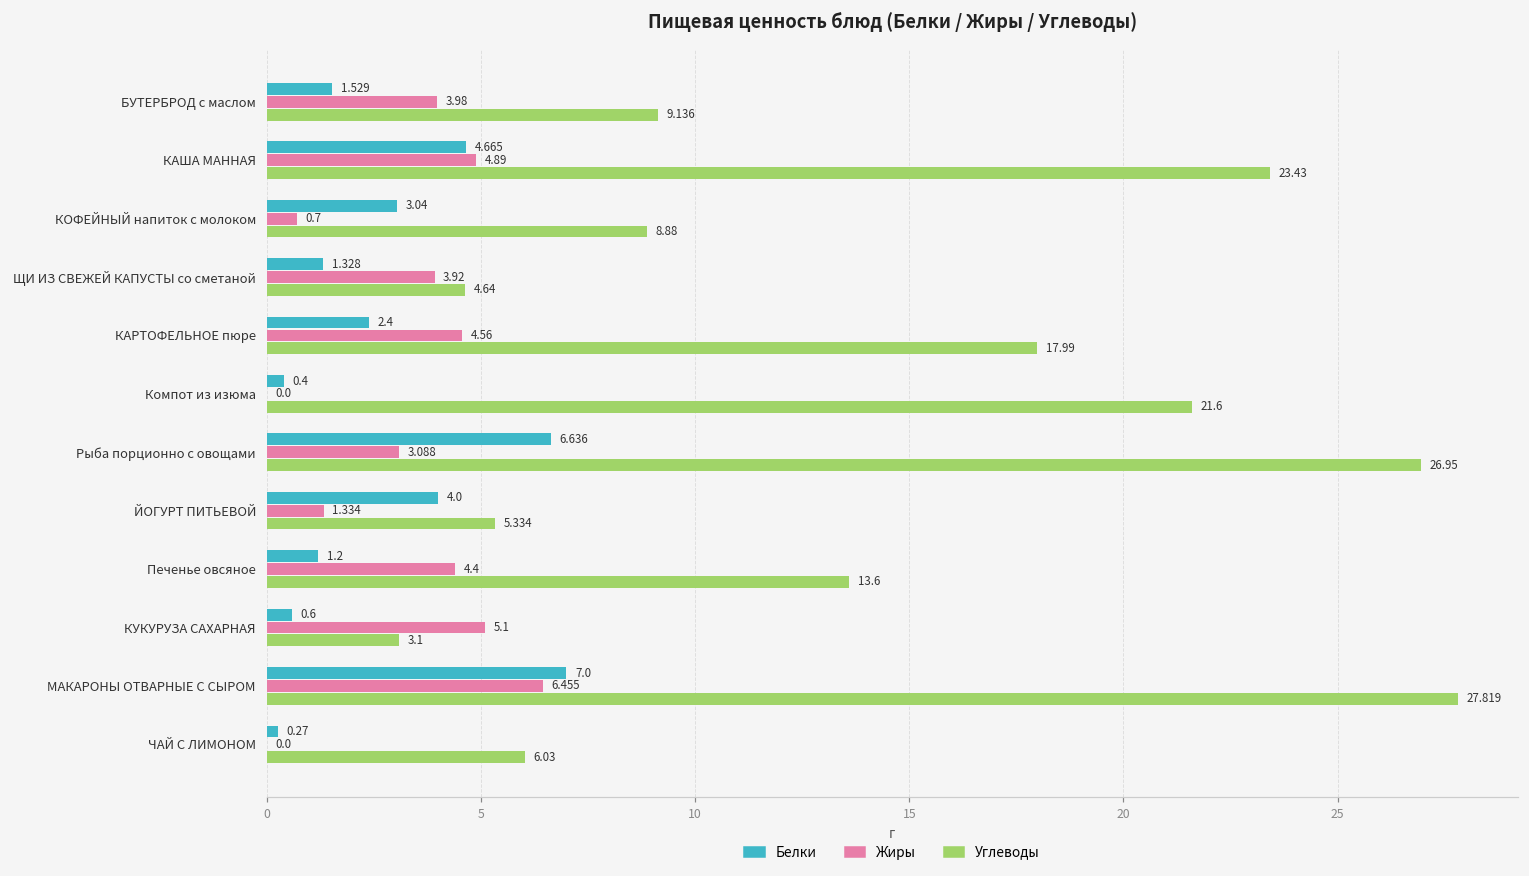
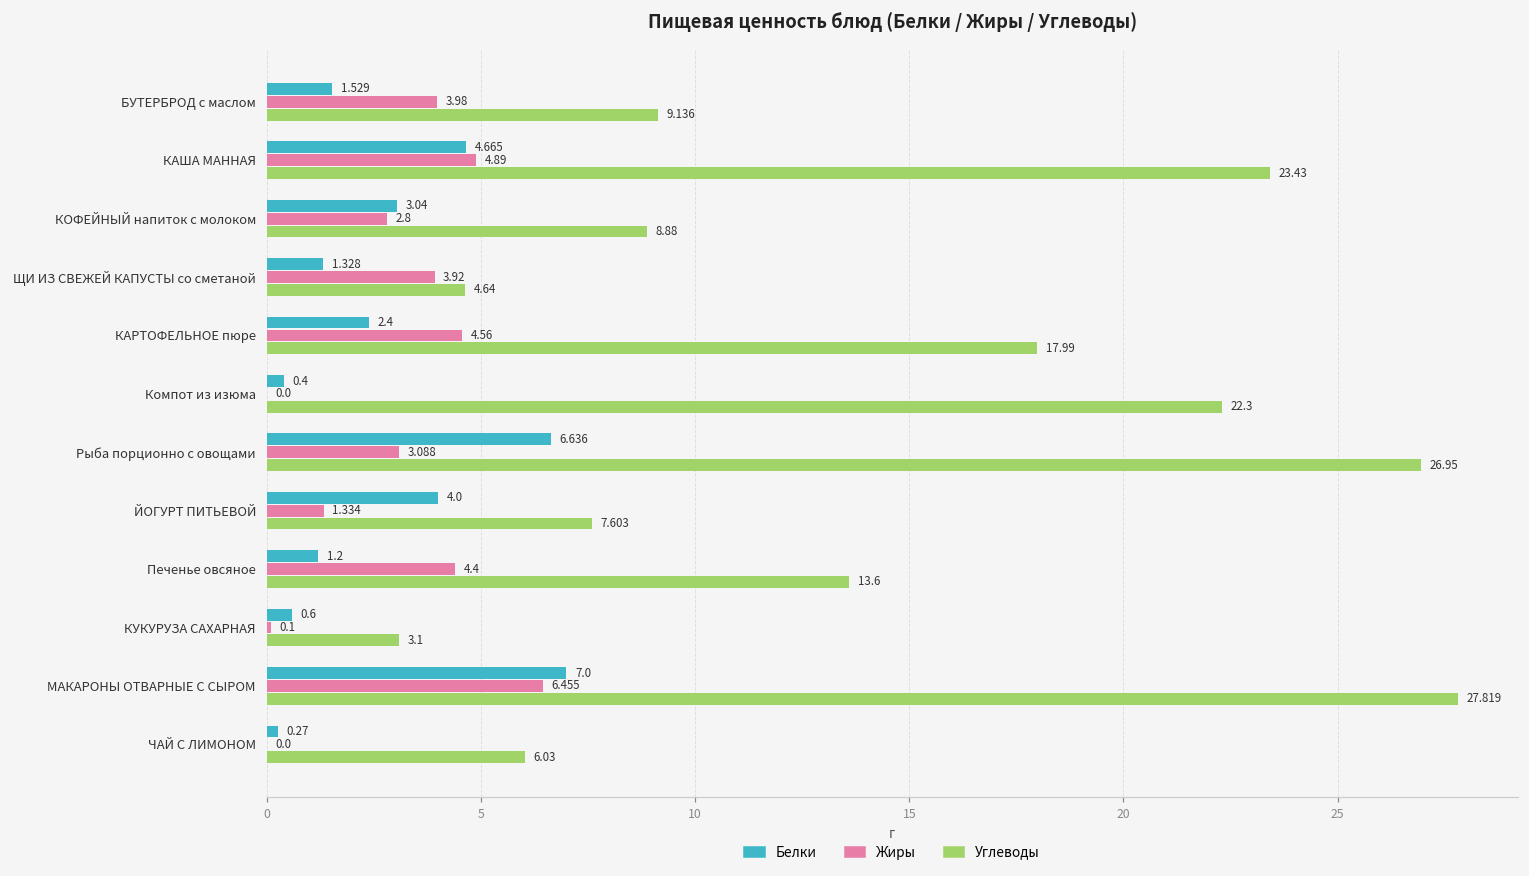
Жиры, КОФЕЙНЫЙ напиток с молоком: 0.7 -> 2.8
Углеводы, Компот из изюма: 21.6 -> 22.3
Углеводы, ЙОГУРТ ПИТЬЕВОЙ: 5.334 -> 7.603
Жиры, КУКУРУЗА САХАРНАЯ: 5.1 -> 0.1
